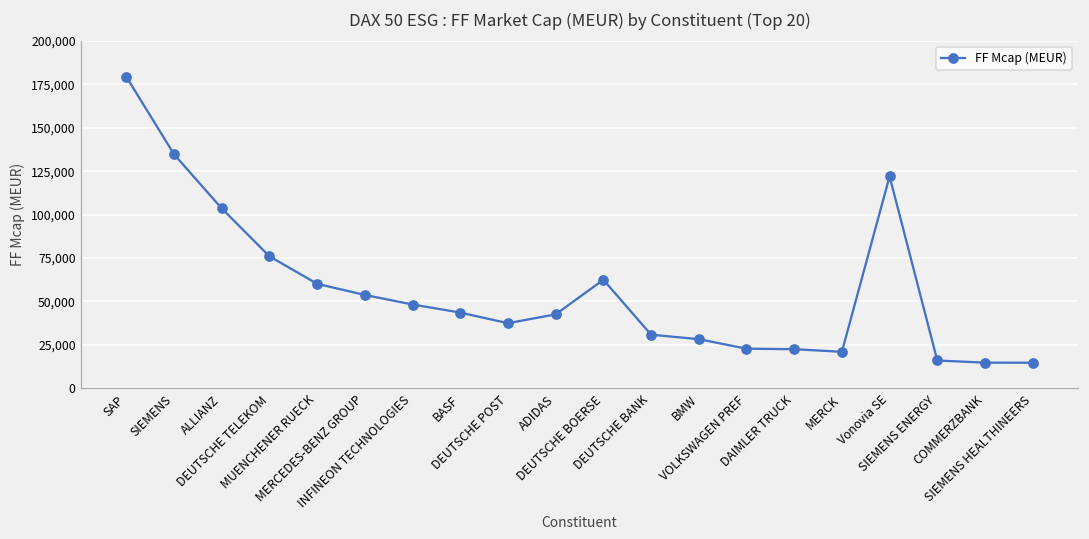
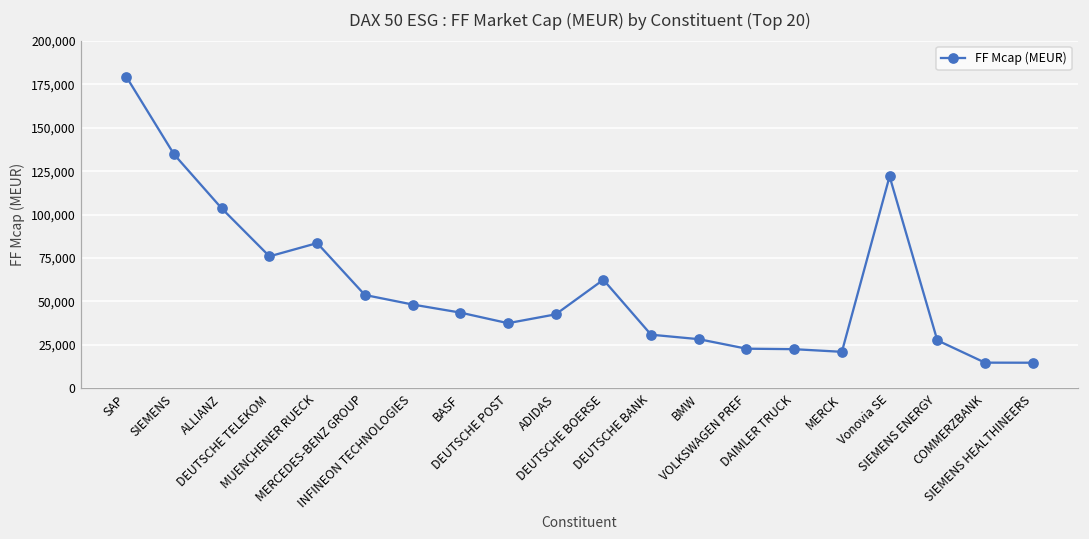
MUENCHENER RUECK: 60,000 -> 84,000
SIEMENS ENERGY: 16,000 -> 28,000
